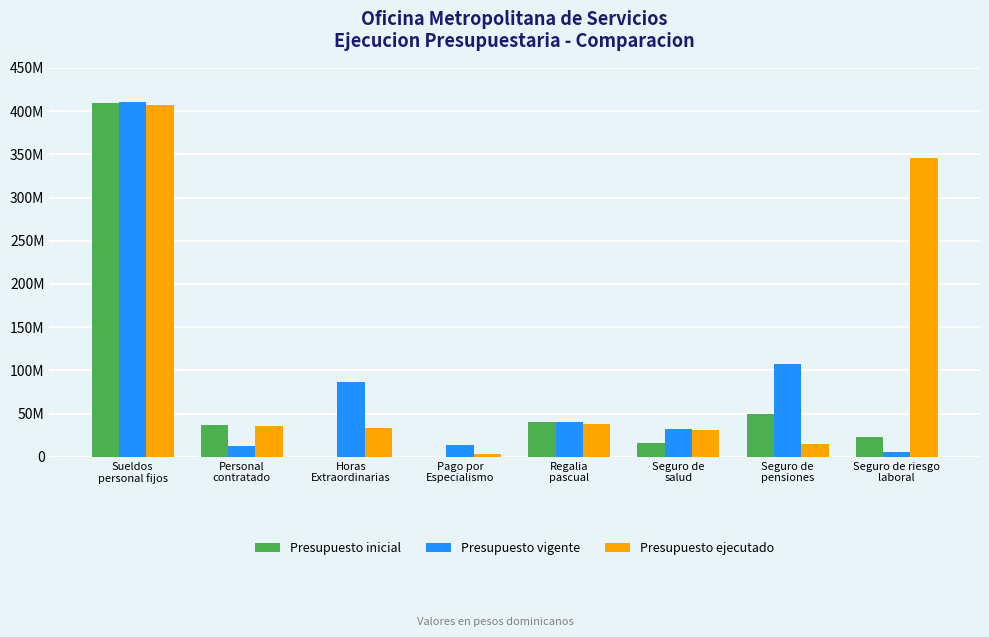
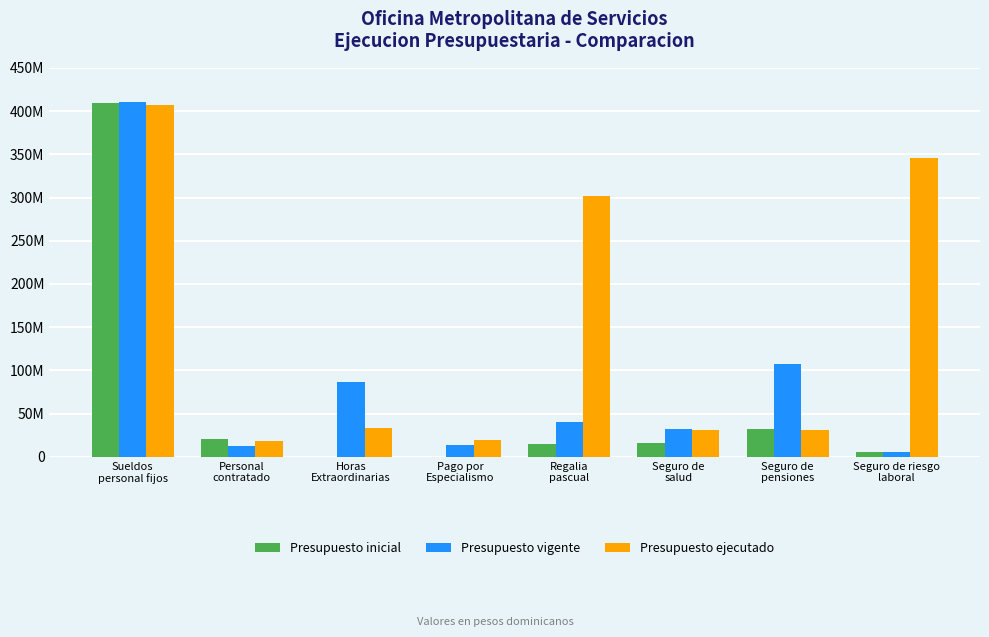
Presupuesto inicial, Personal contratado: 40000000 -> 20000000
Presupuesto ejecutado, Personal contratado: 40000000 -> 20000000
Presupuesto ejecutado, Pago por Especialismo: 0 -> 20000000
Presupuesto inicial, Regalia pascual: 40000000 -> 20000000
Presupuesto ejecutado, Regalia pascual: 40000000 -> 300000000
Presupuesto inicial, Seguro de pensiones: 50000000 -> 30000000
Presupuesto ejecutado, Seguro de pensiones: 10000000 -> 30000000
Presupuesto inicial, Seguro de riesgo laboral: 20000000 -> 10000000
